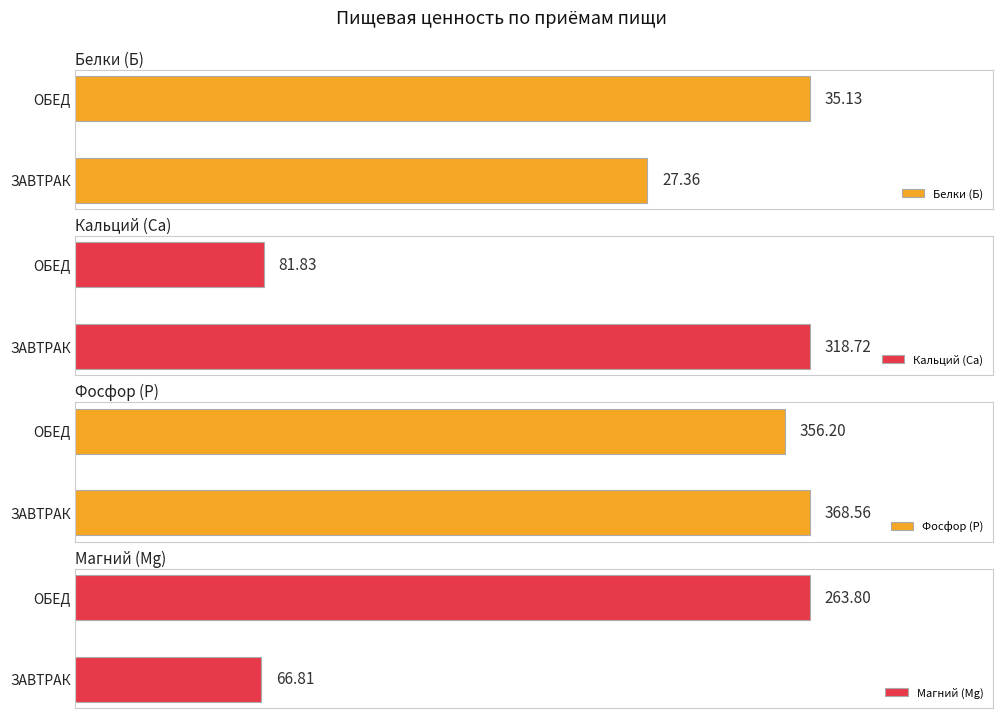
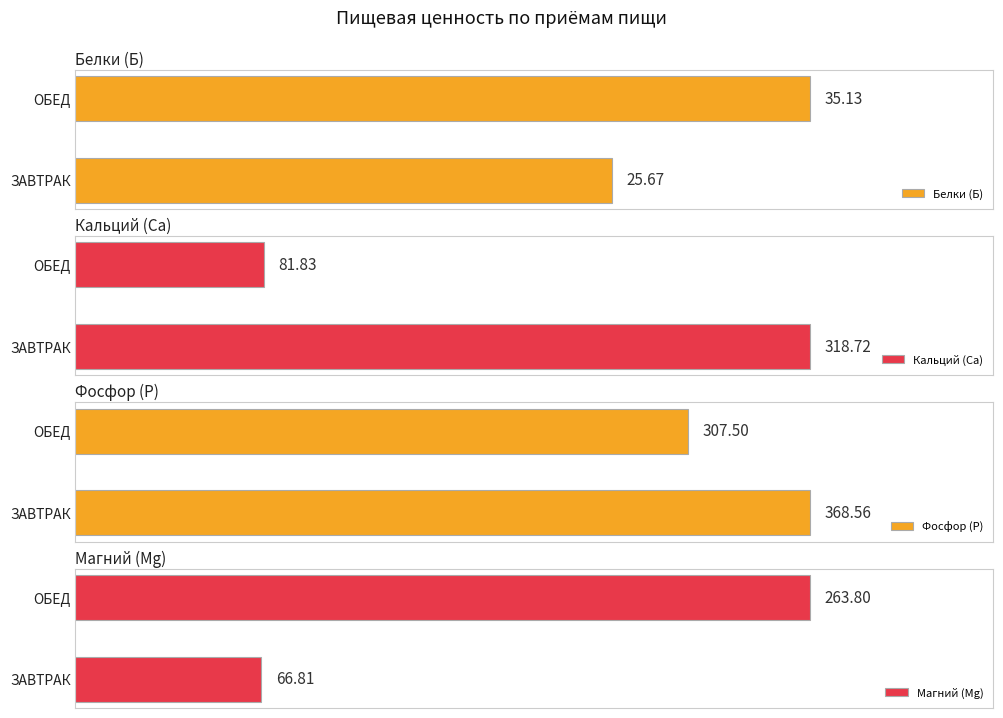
Белки (Б), ЗАВТРАК: 27.36 -> 25.67
Фосфор (P), ОБЕД: 356.20 -> 307.50
